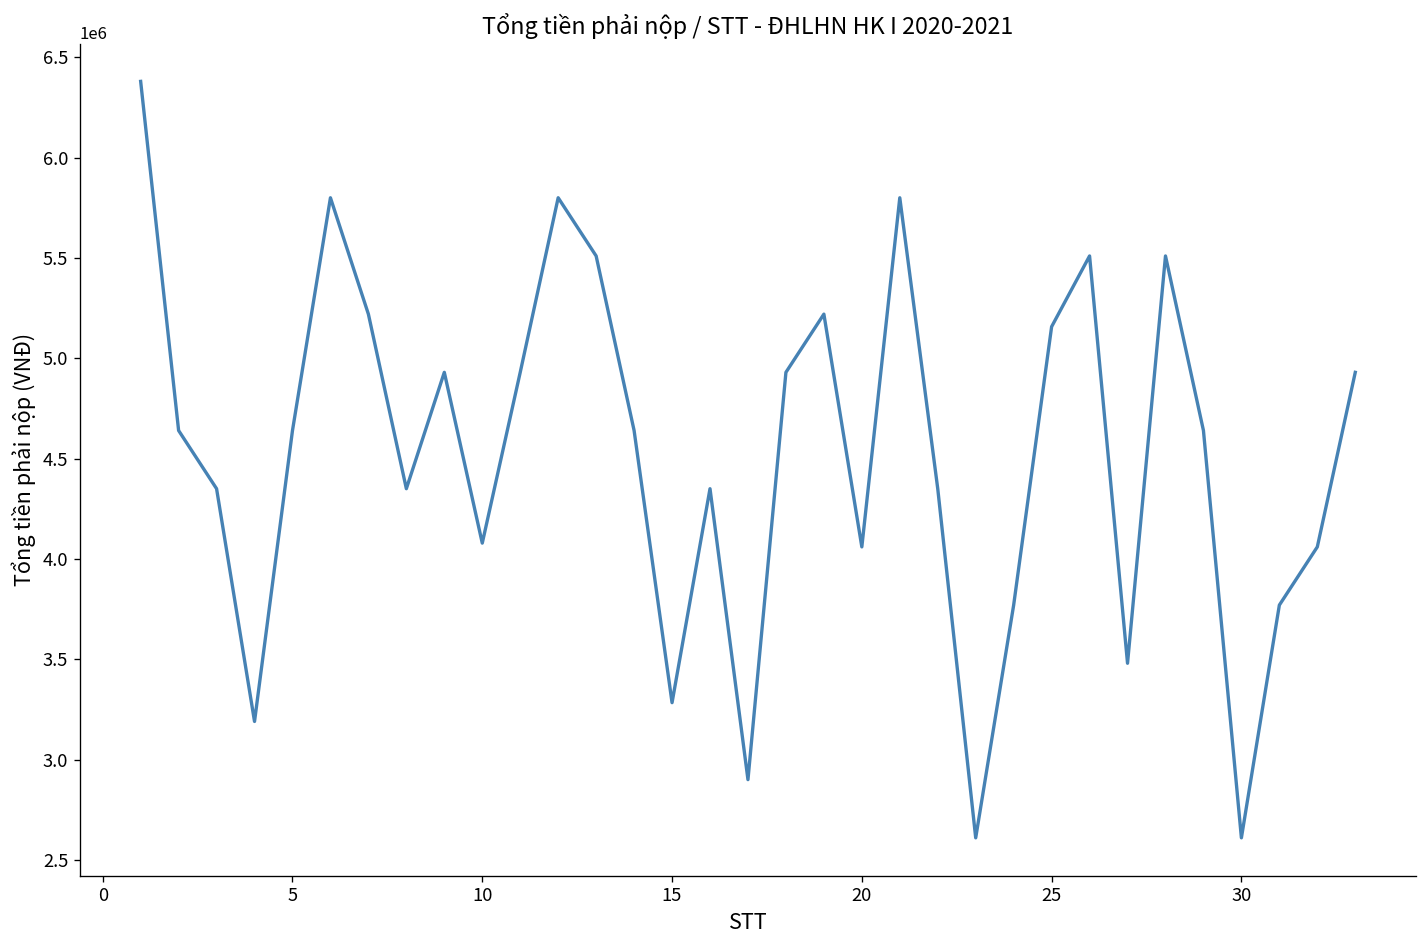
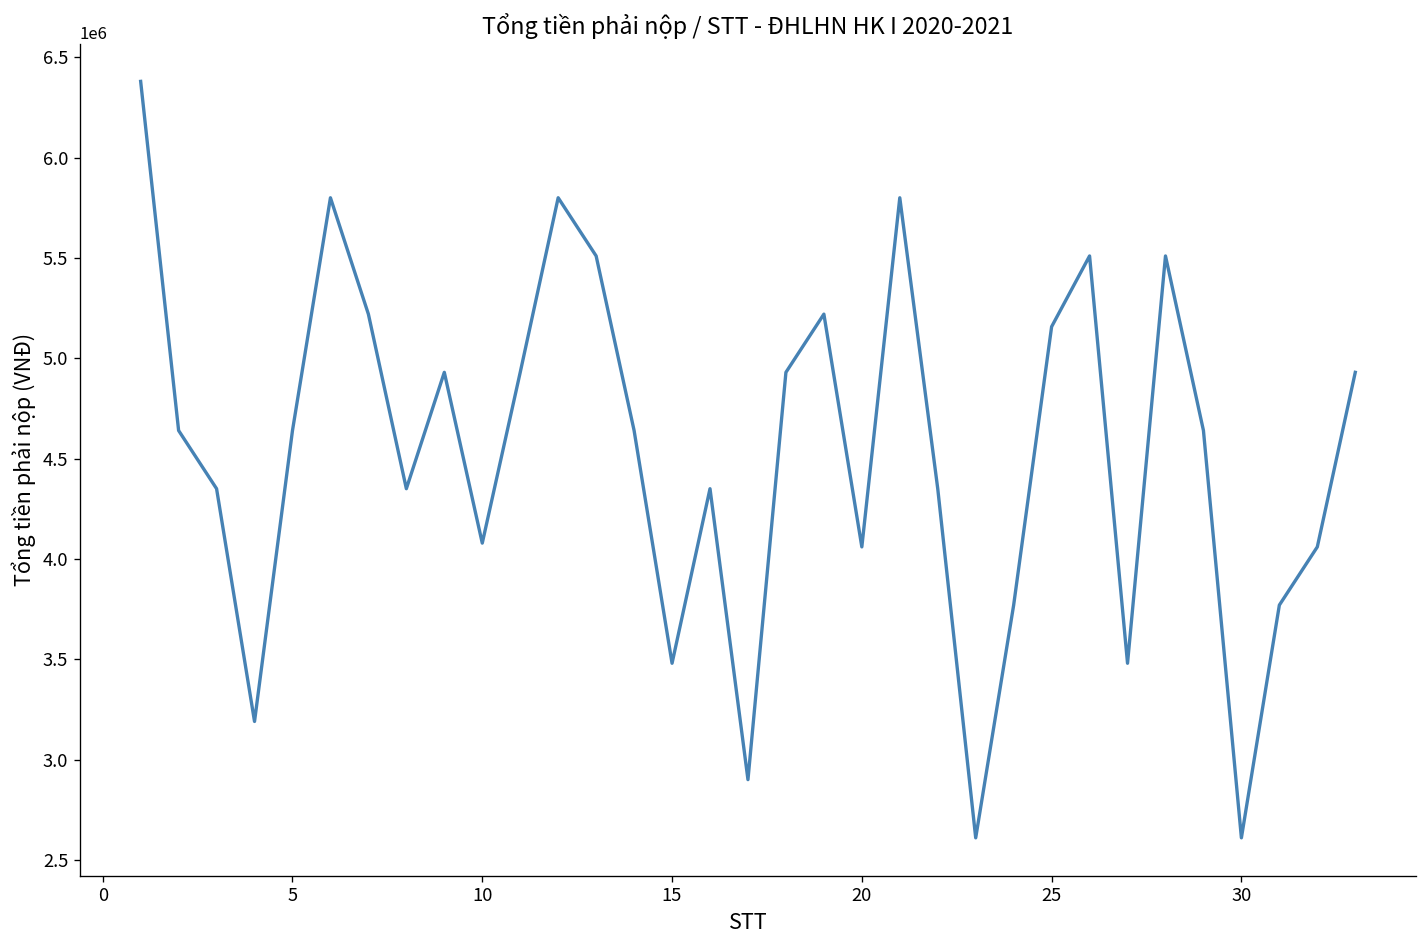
15: 3280000 -> 3480000
